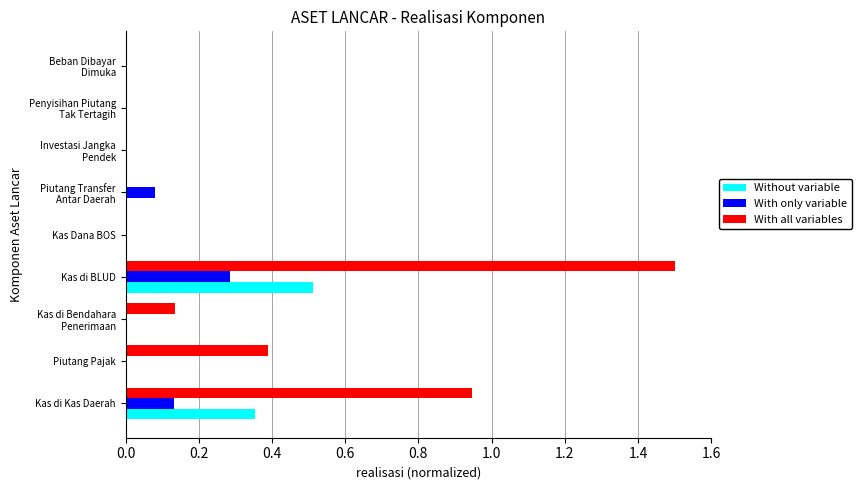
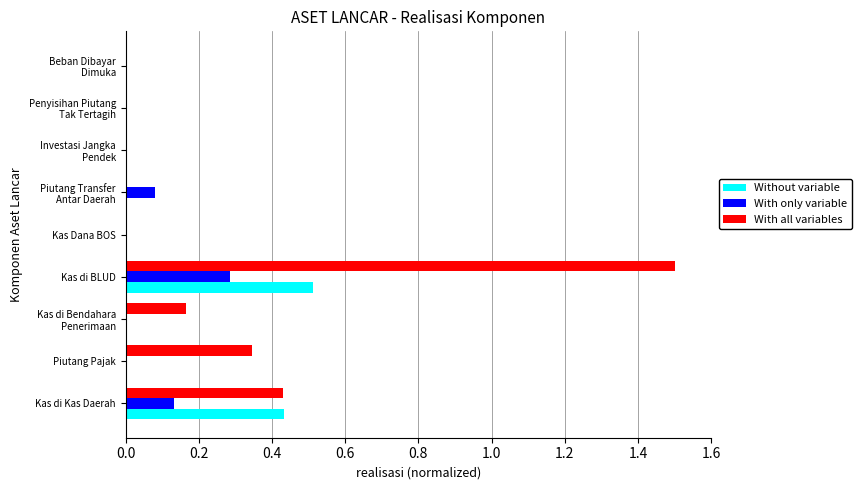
With all variables, Kas di Bendahara Penerimaan: 0.14 -> 0.16
With all variables, Piutang Pajak: 0.39 -> 0.34
With all variables, Kas di Kas Daerah: 0.95 -> 0.43
Without variable, Kas di Kas Daerah: 0.35 -> 0.43
